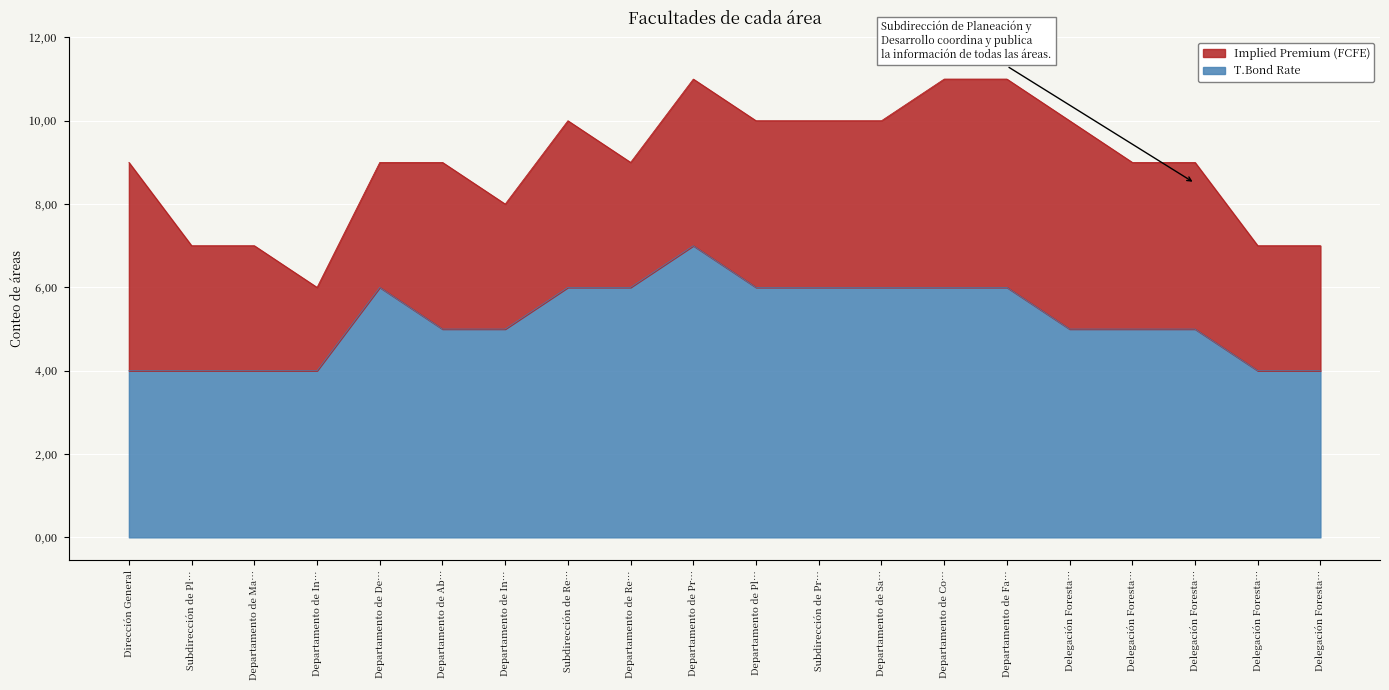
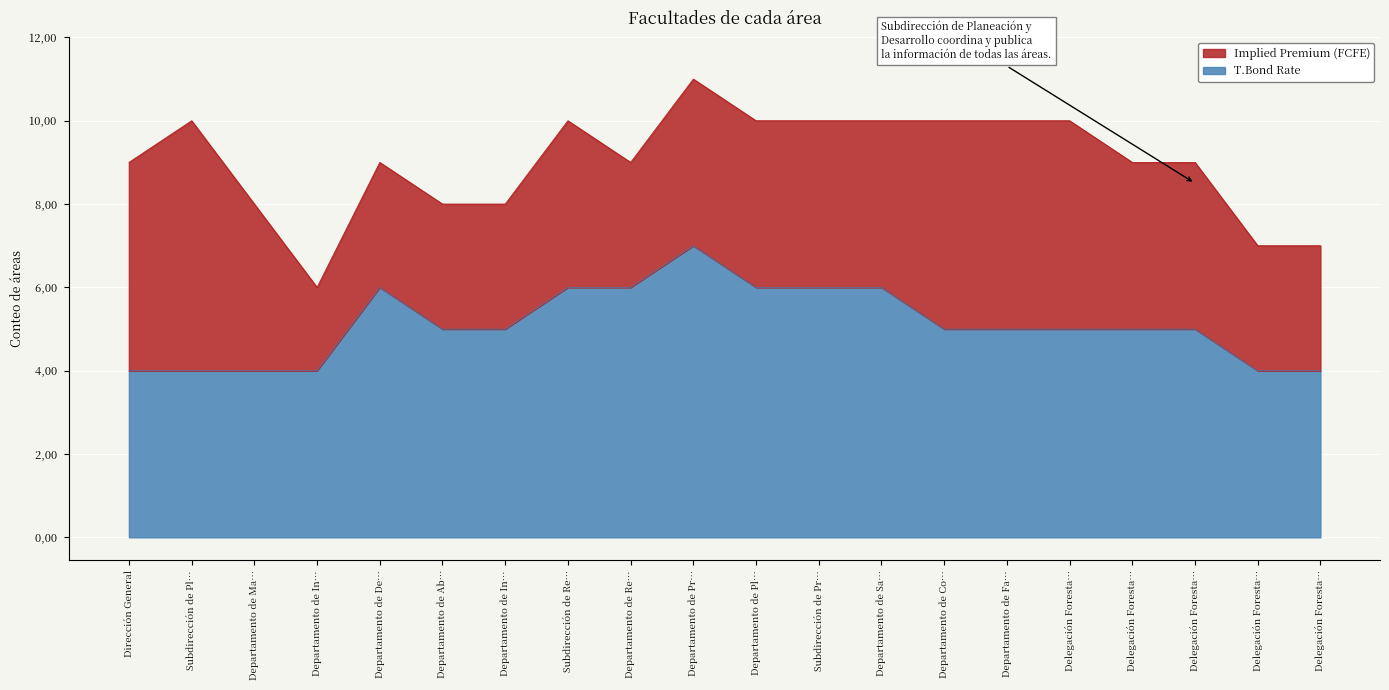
Implied Premium (FCFE), Subdirección de Pl…: 300 -> 600
Implied Premium (FCFE), Departamento de Ma…: 300 -> 400
Implied Premium (FCFE), Departamento de Ab…: 400 -> 300
T.Bond Rate, Departamento de Co…: 600 -> 500
T.Bond Rate, Departamento de Fa…: 600 -> 500
